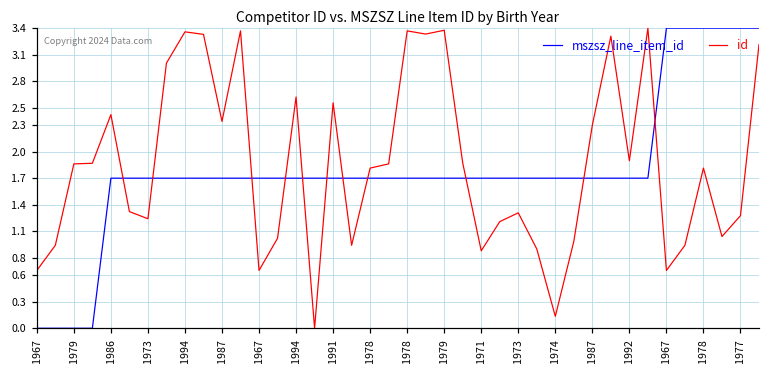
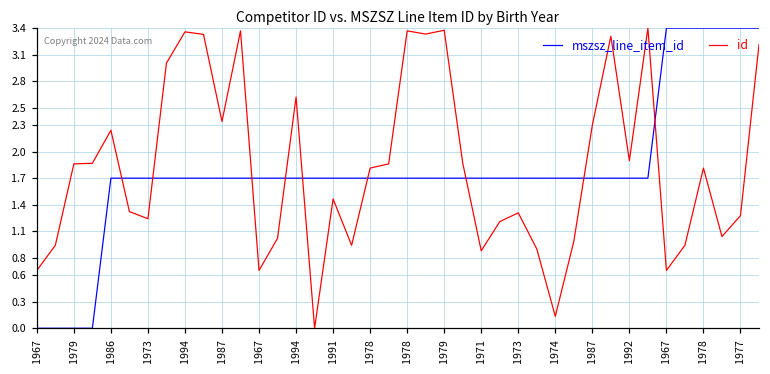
id, 1986: 2.4 -> 2.2
id, 1991: 2.6 -> 1.5
